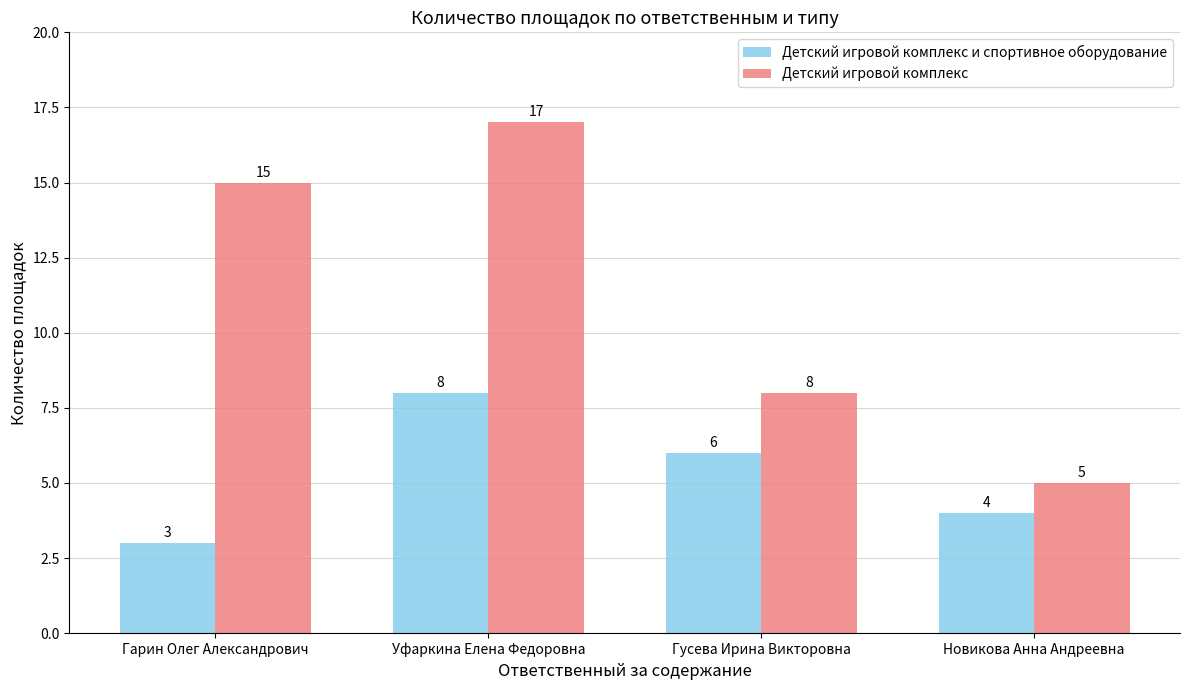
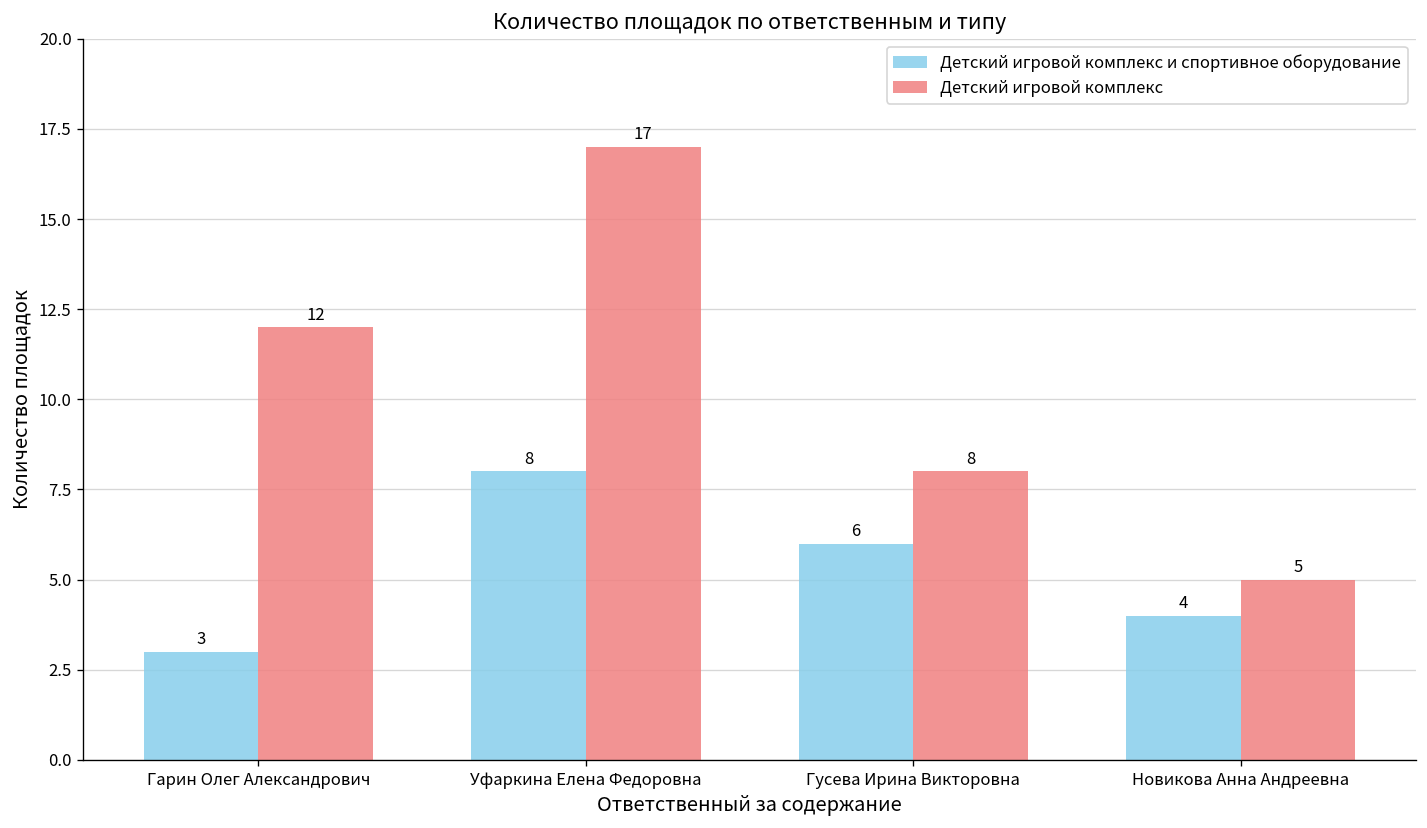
Детский игровой комплекс, Гарин Олег Александрович: 15 -> 12
